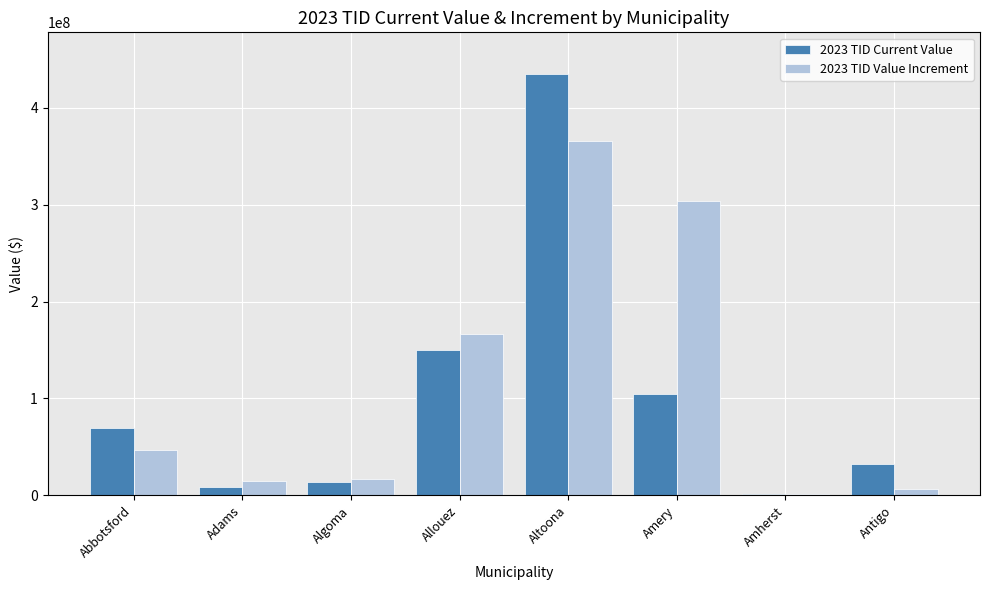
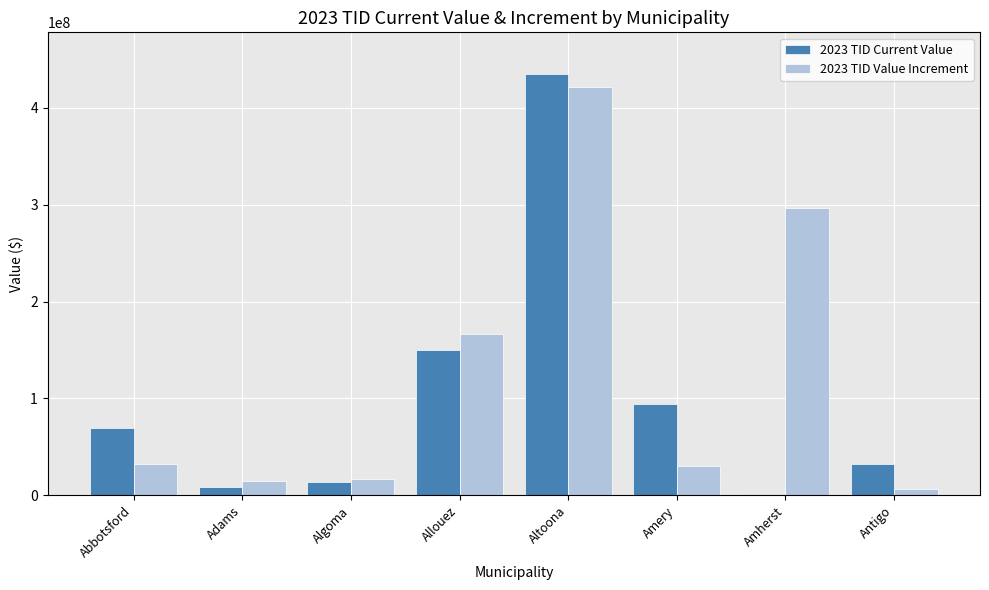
2023 TID Value Increment, Abbotsford: 50000000 -> 30000000
2023 TID Value Increment, Altoona: 370000000 -> 420000000
2023 TID Current Value, Amery: 100000000 -> 90000000
2023 TID Value Increment, Amery: 300000000 -> 30000000
2023 TID Value Increment, Amherst: 0 -> 300000000
